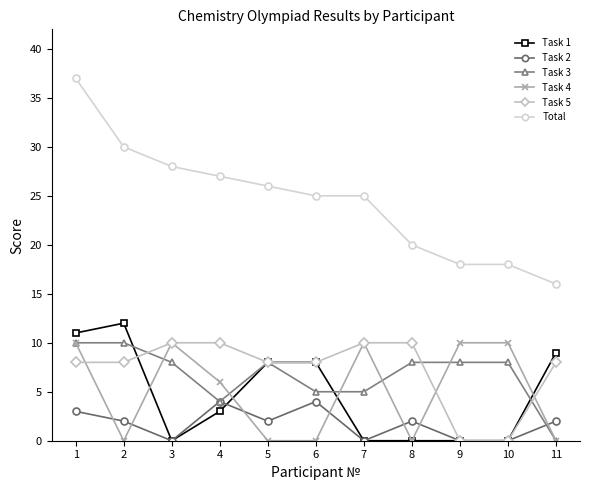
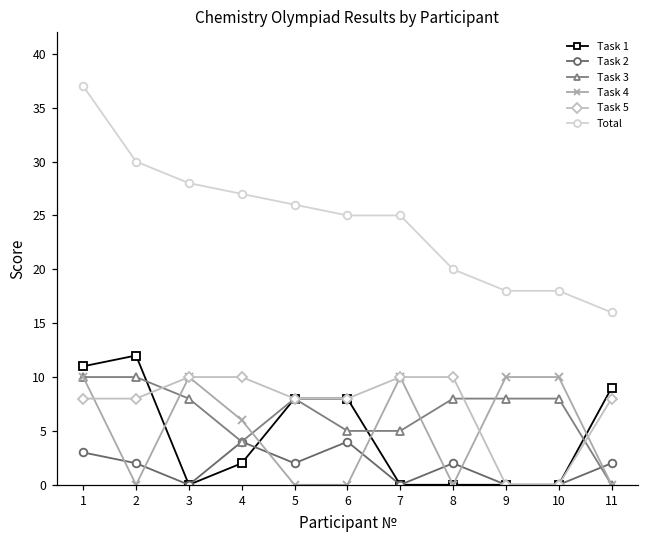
Task 1, 4: 3 -> 2
